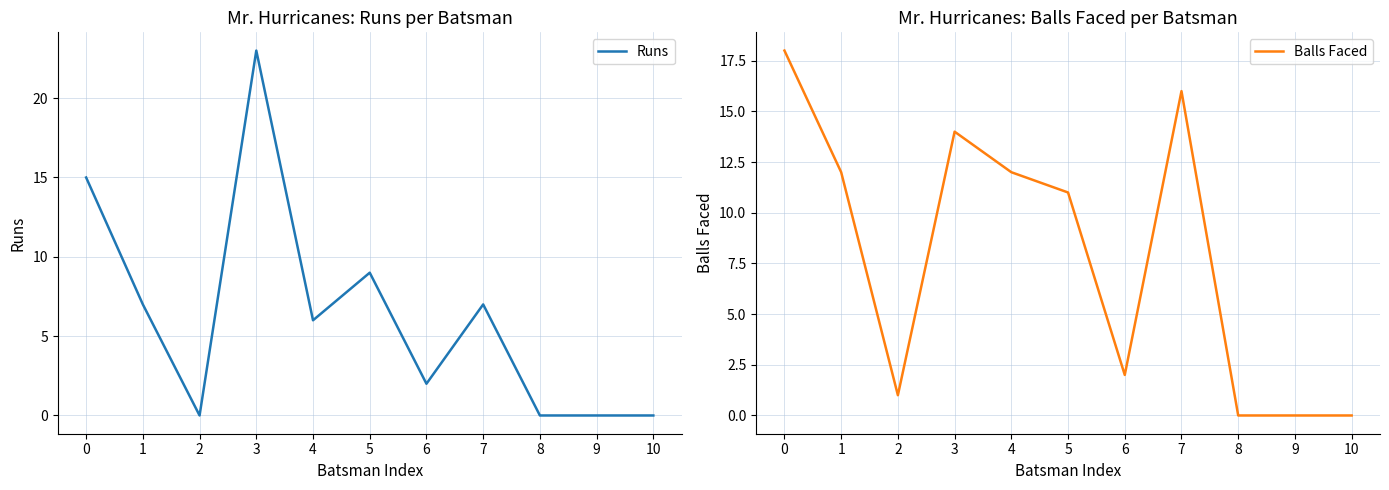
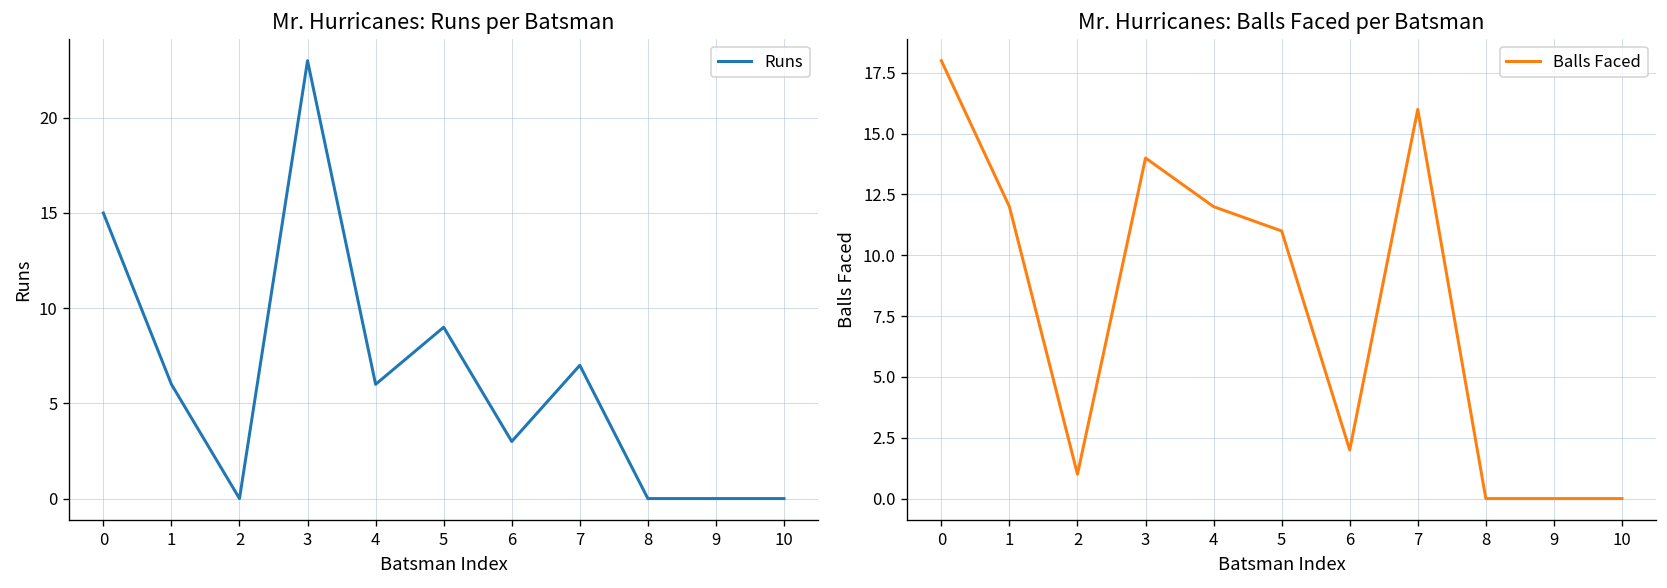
Mr. Hurricanes: Runs per Batsman, 1: 7 -> 6
Mr. Hurricanes: Runs per Batsman, 6: 2 -> 3
